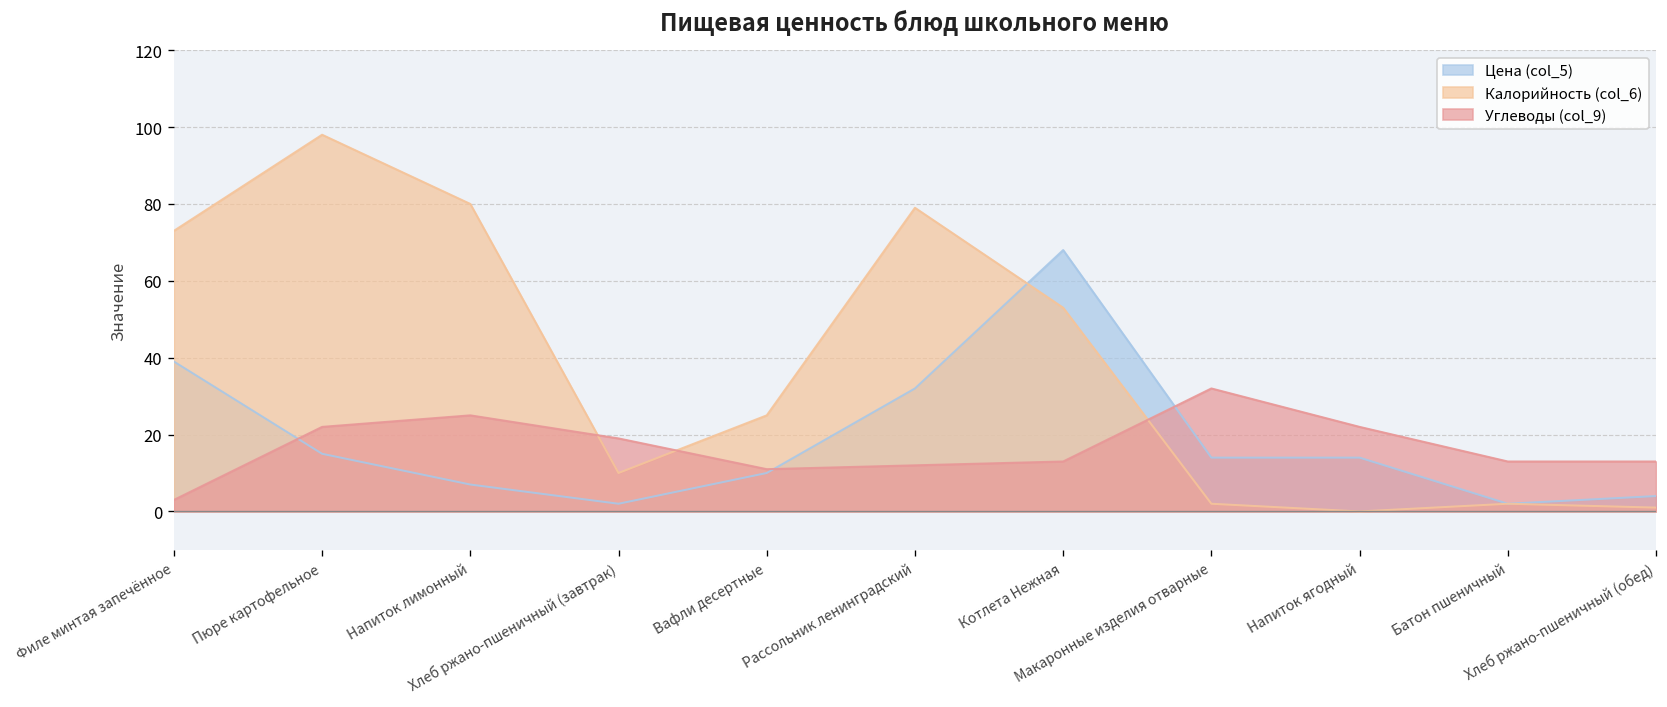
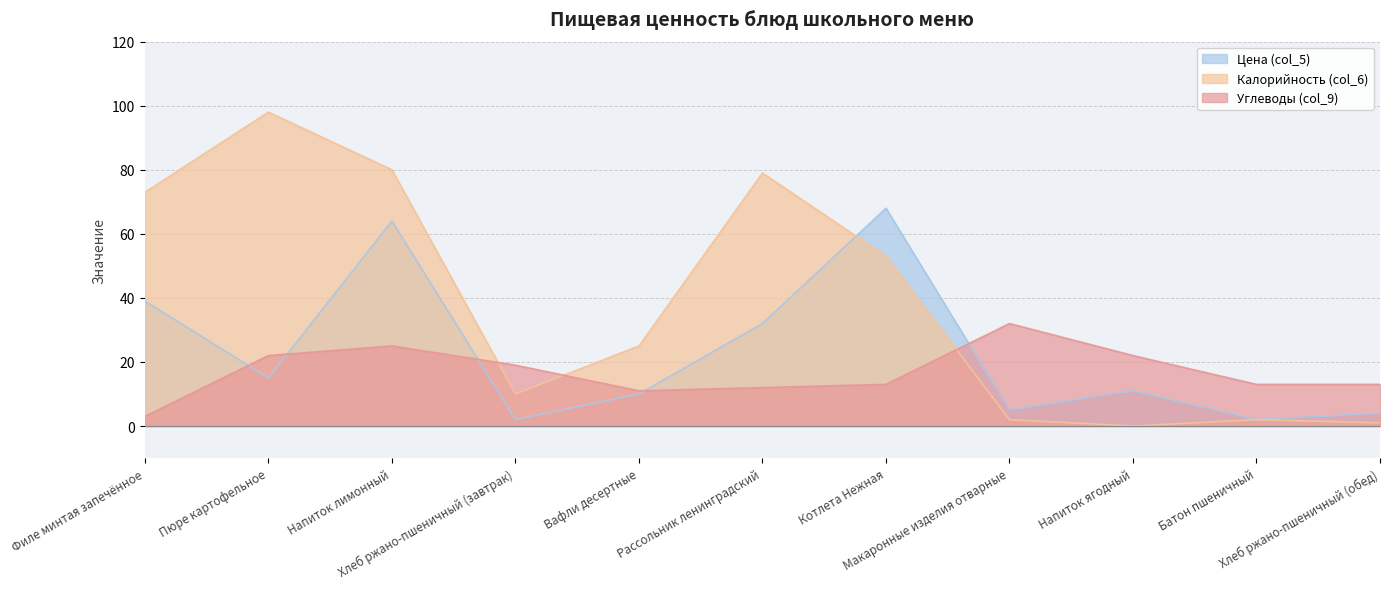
Цена (col_5), Напиток лимонный: 7 -> 64
Цена (col_5), Макаронные изделия отварные: 14 -> 5
Цена (col_5), Напиток ягодный: 14 -> 11
